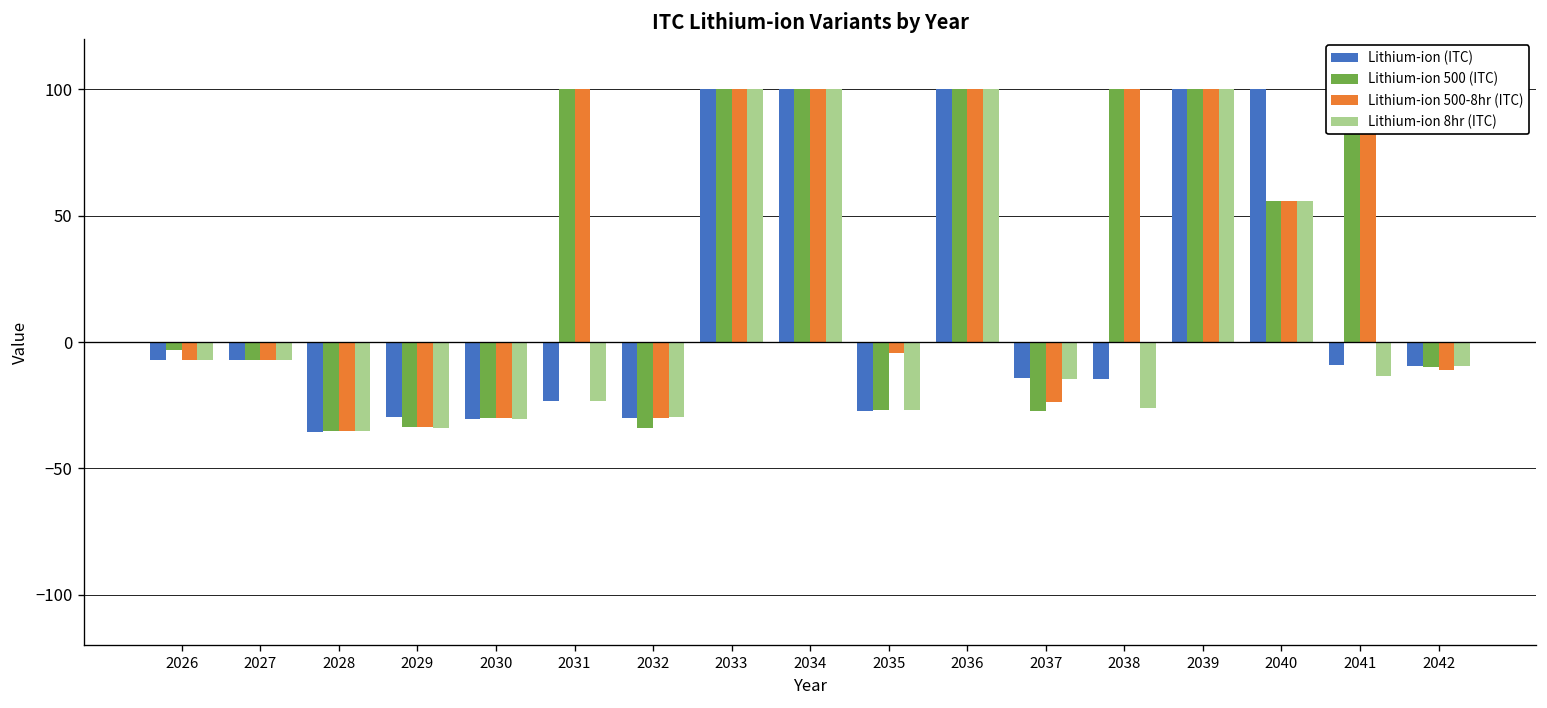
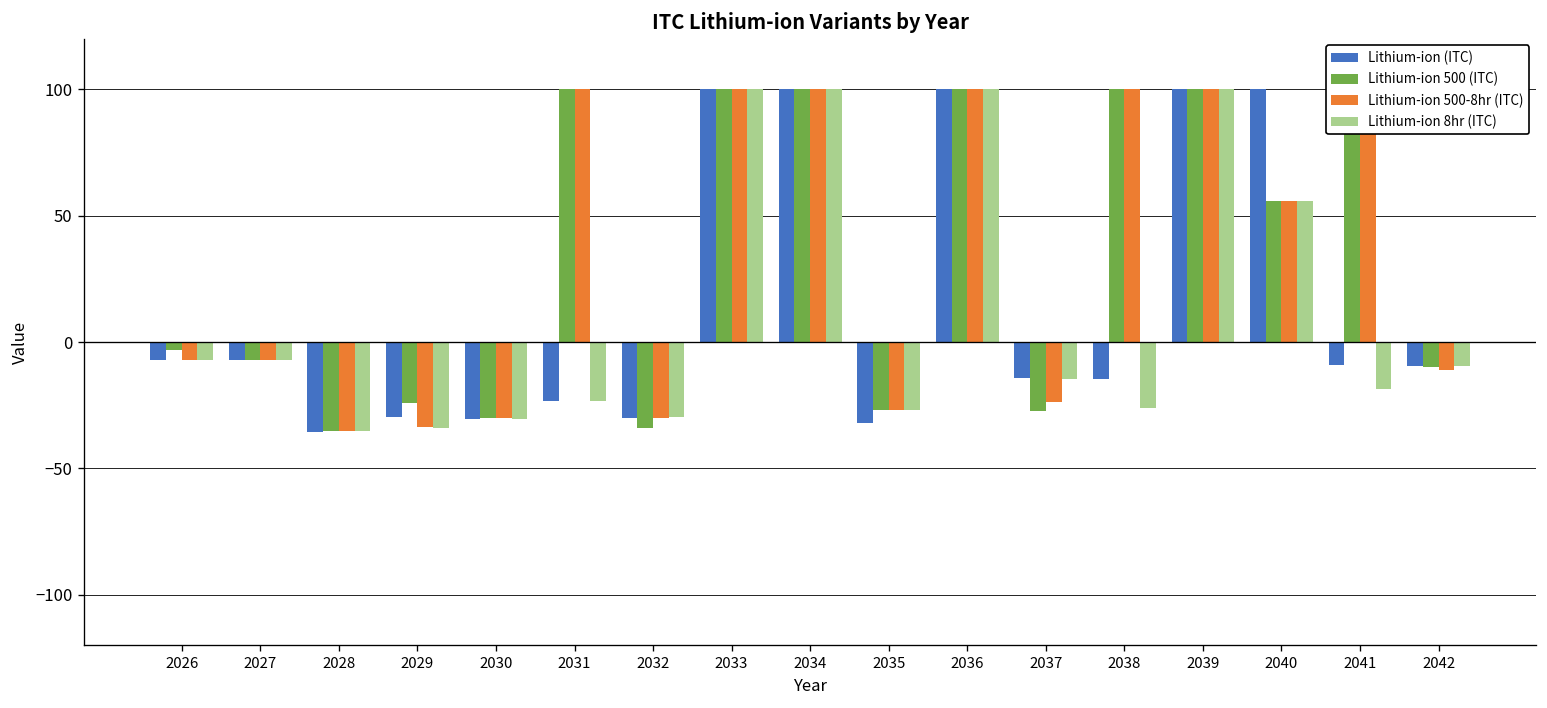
Lithium-ion 500 (ITC), 2029: -34 -> -24
Lithium-ion (ITC), 2035: -27 -> -32
Lithium-ion 500-8hr (ITC), 2035: -4 -> -27
Lithium-ion 8hr (ITC), 2041: -14 -> -19
